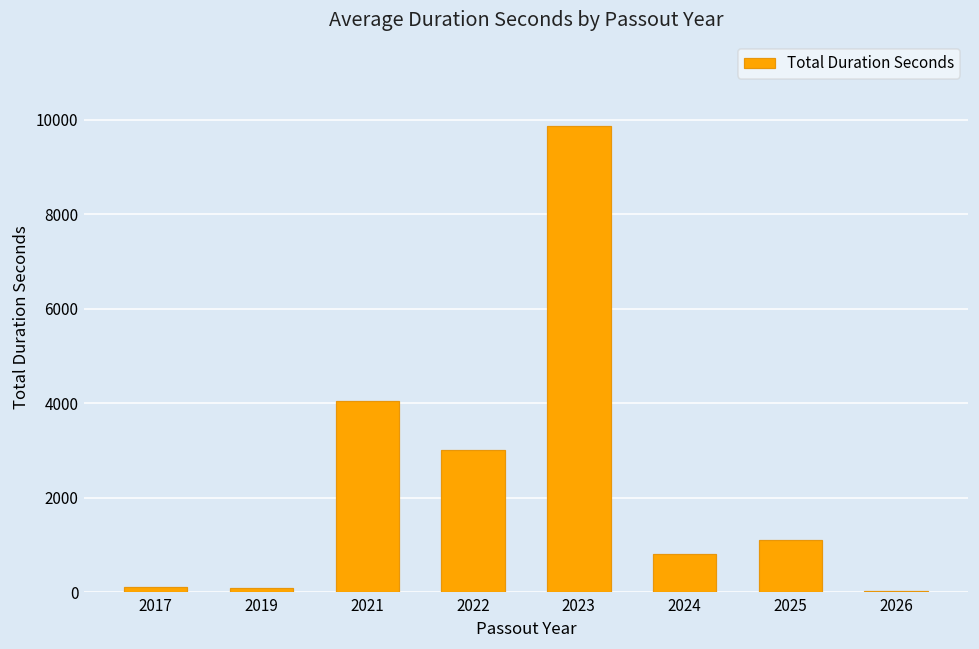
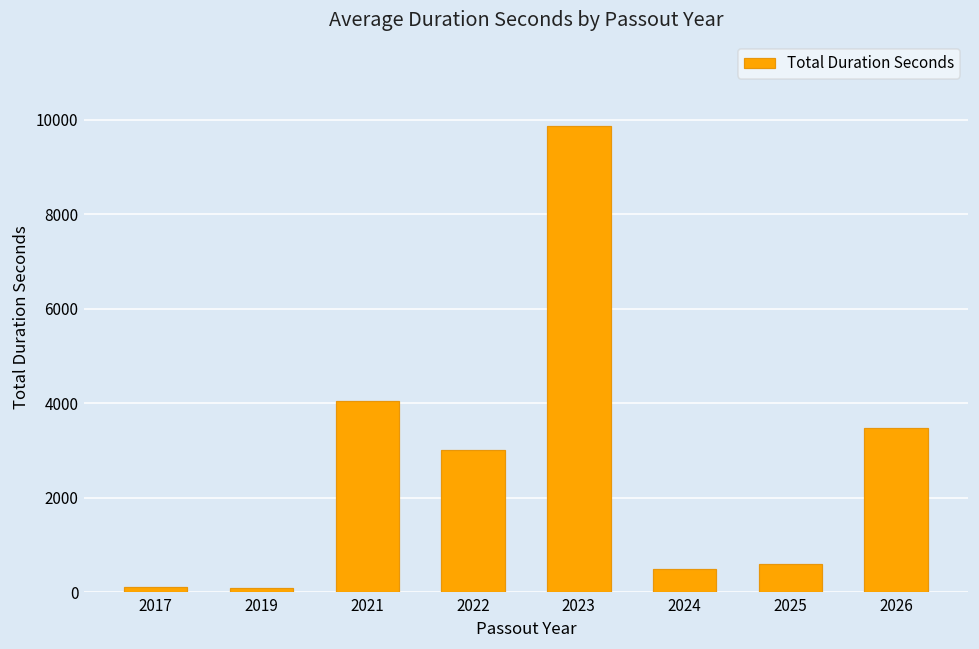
2024: 800 -> 500
2025: 1100 -> 600
2026: 0 -> 3500
